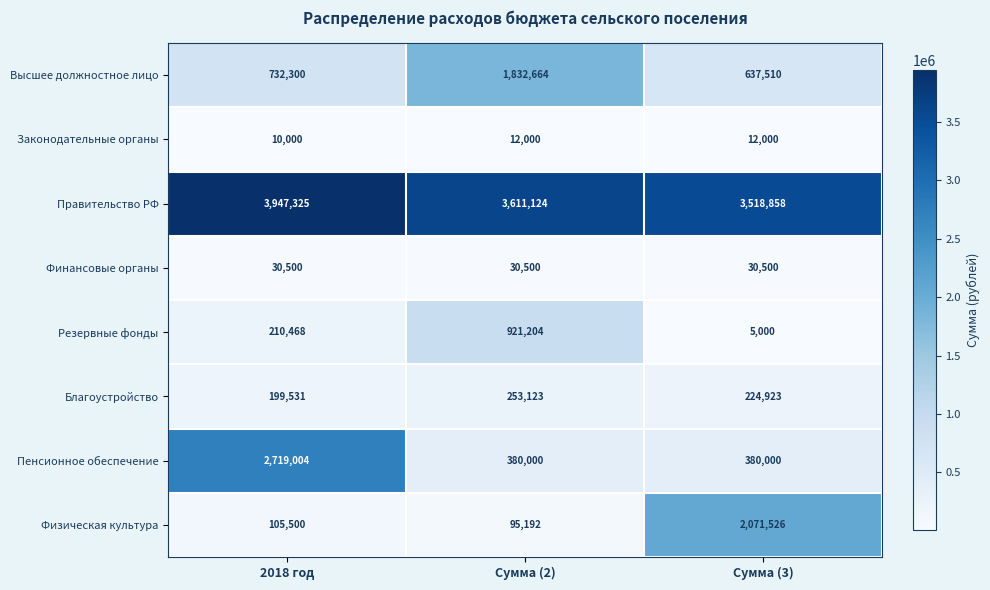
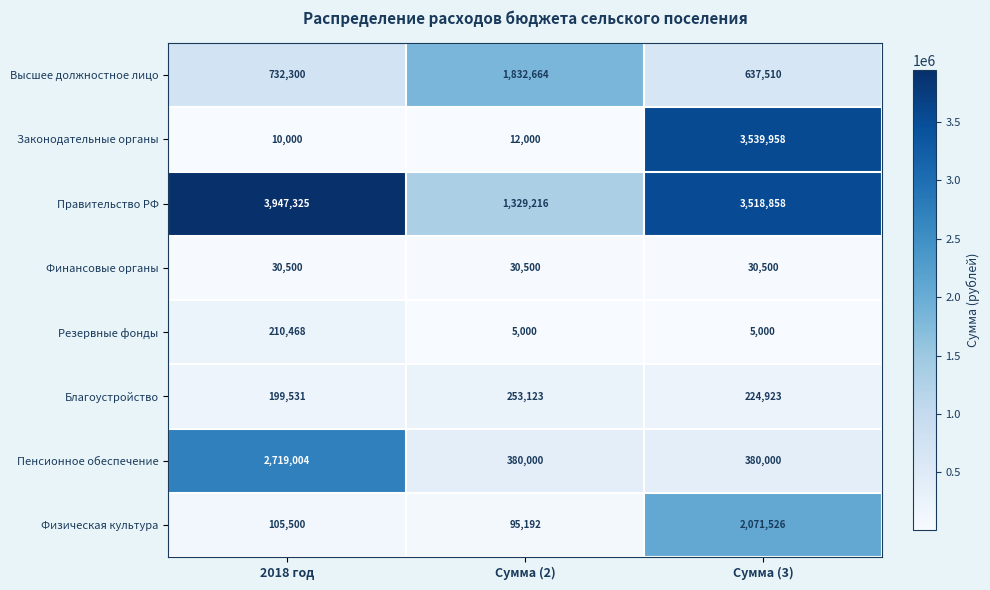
Законодательные органы, Сумма (3): 12,000 -> 3,539,958
Правительство РФ, Сумма (2): 3,611,124 -> 1,329,216
Резервные фонды, Сумма (2): 921,204 -> 5,000
